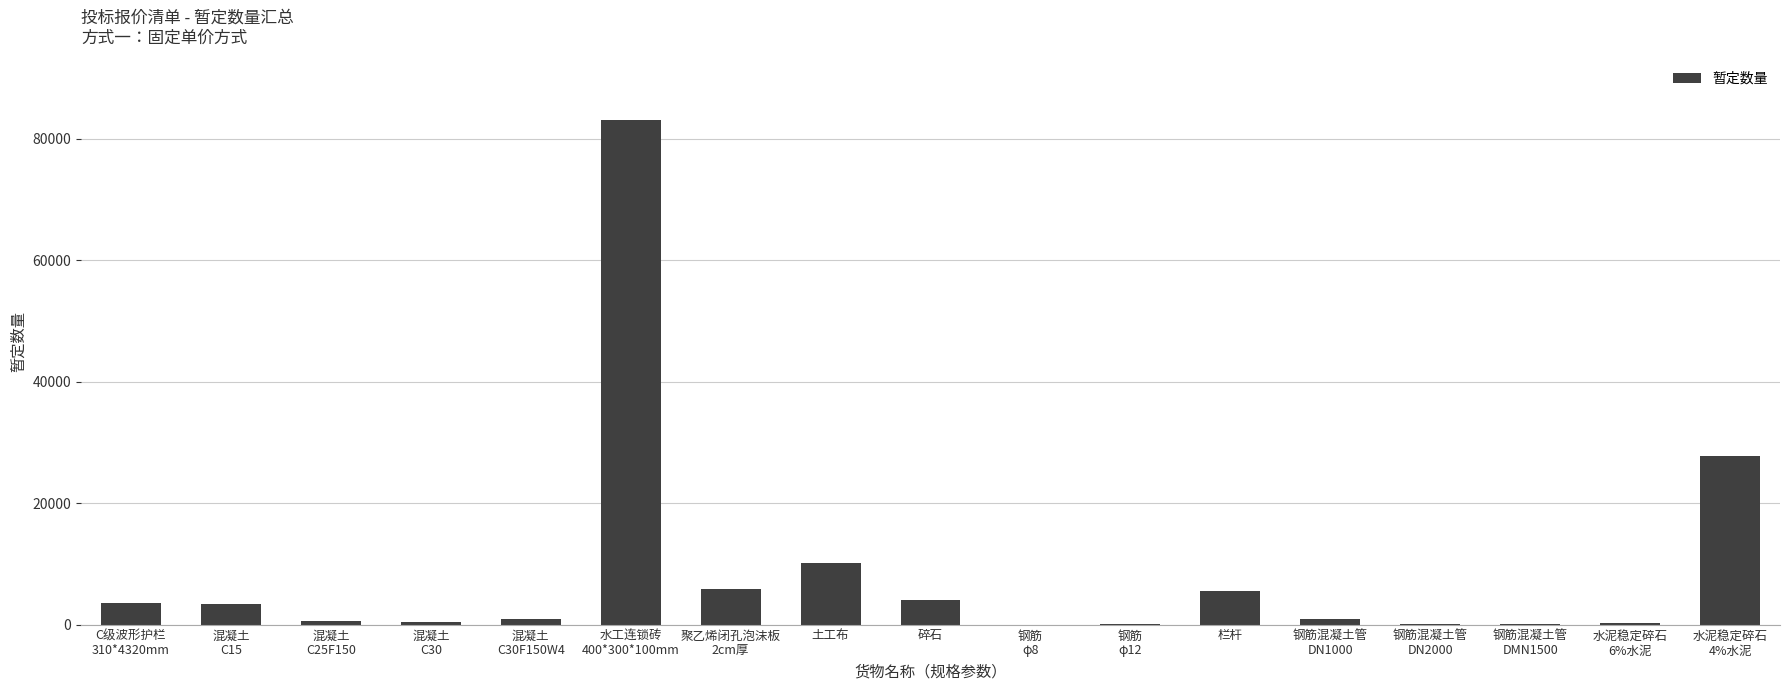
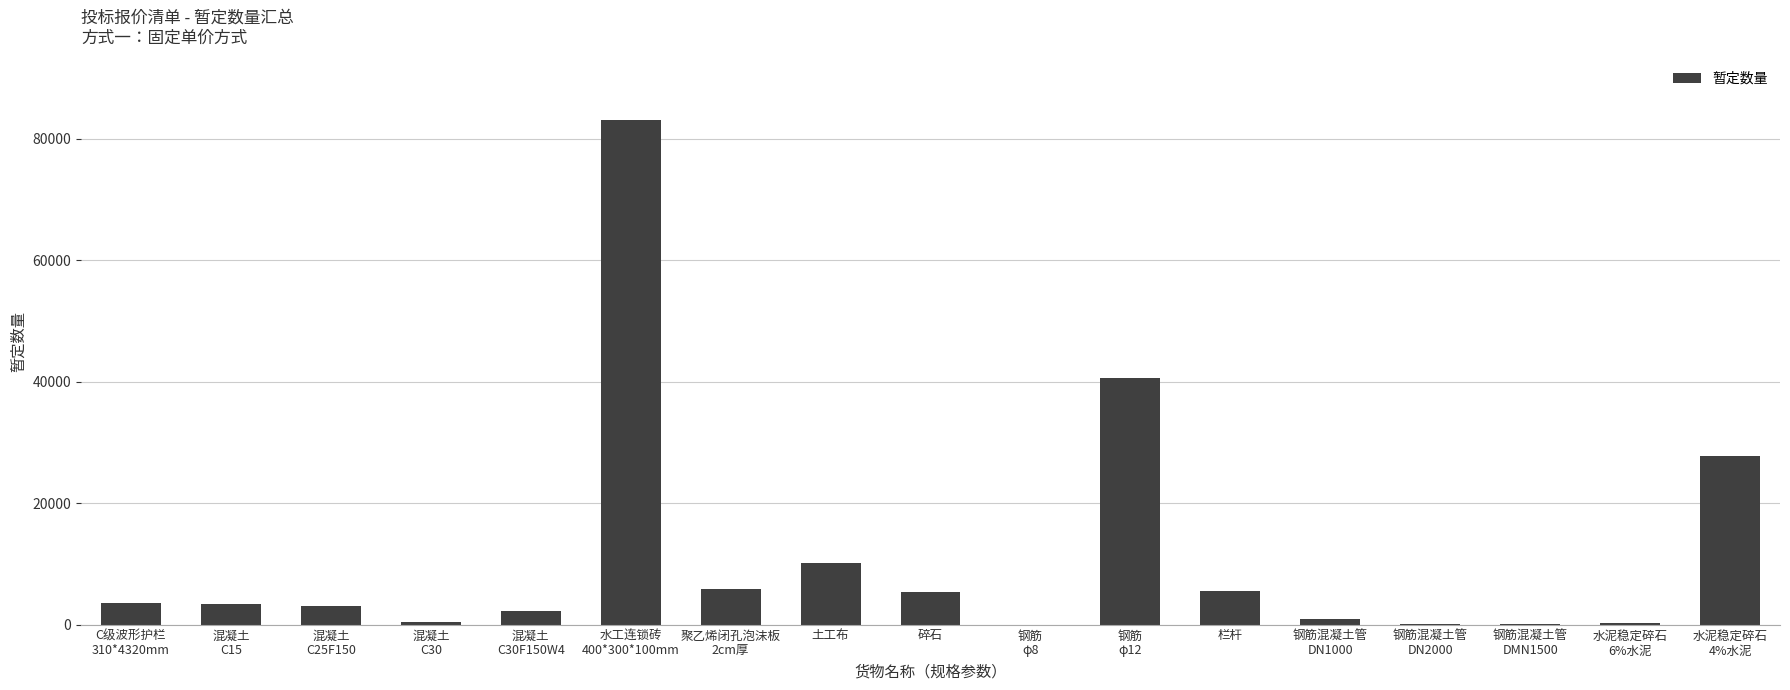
混凝土 C25F150: 1000 -> 3000
混凝土 C30F150W4: 1000 -> 2000
碎石: 4000 -> 5000
钢筋 φ12: 0 -> 41000
